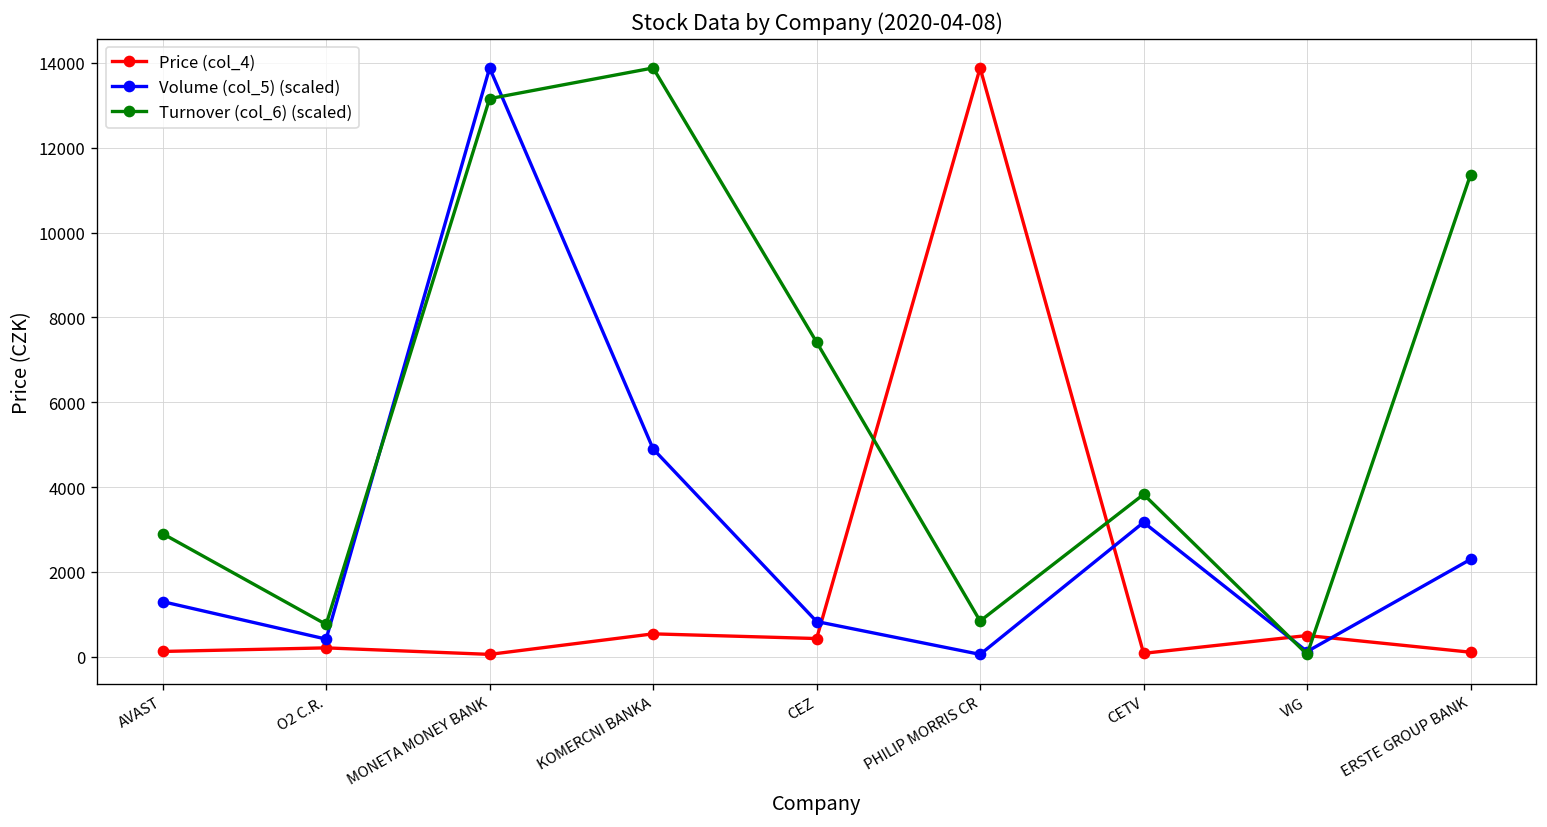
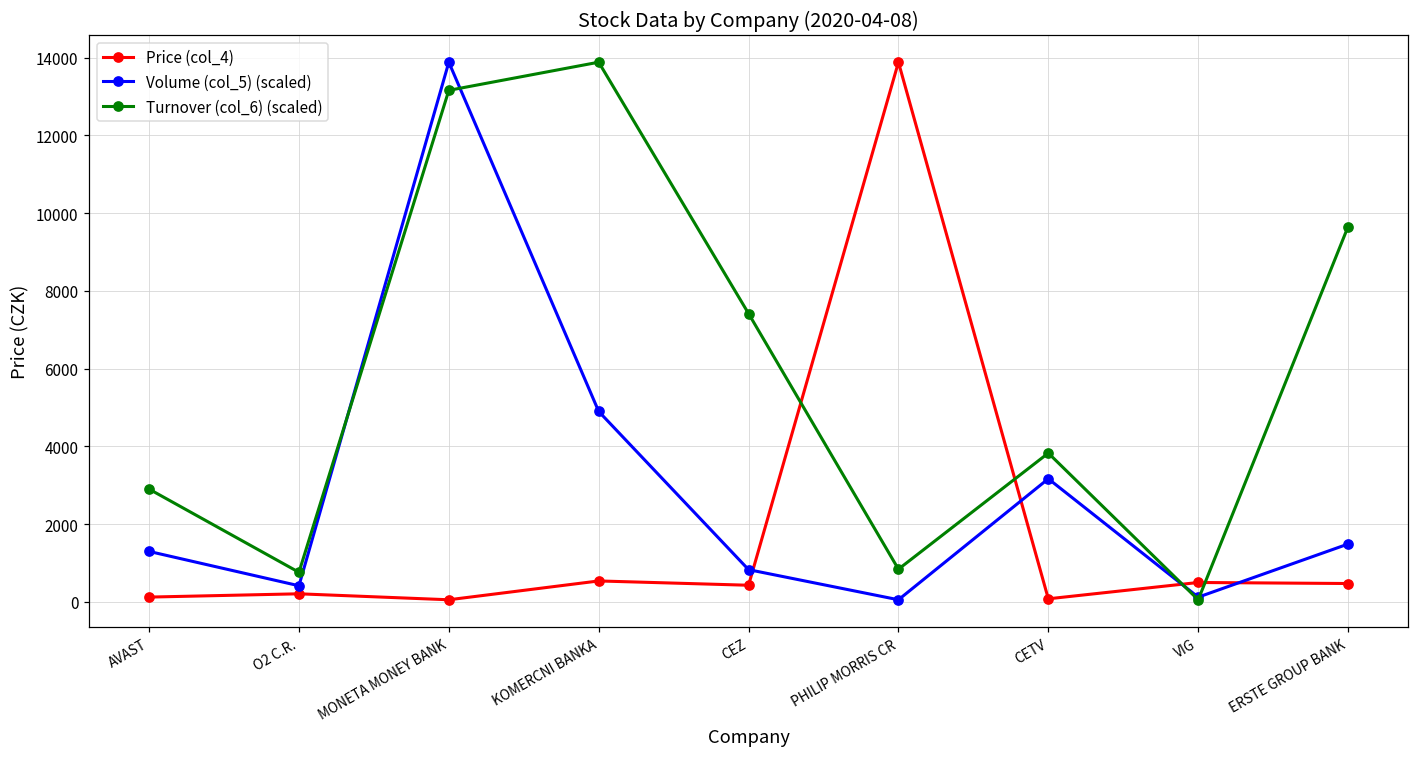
Price (col_4), ERSTE GROUP BANK: 100 -> 500
Volume (col_5) (scaled), ERSTE GROUP BANK: 2300 -> 1500
Turnover (col_6) (scaled), ERSTE GROUP BANK: 11400 -> 9600
